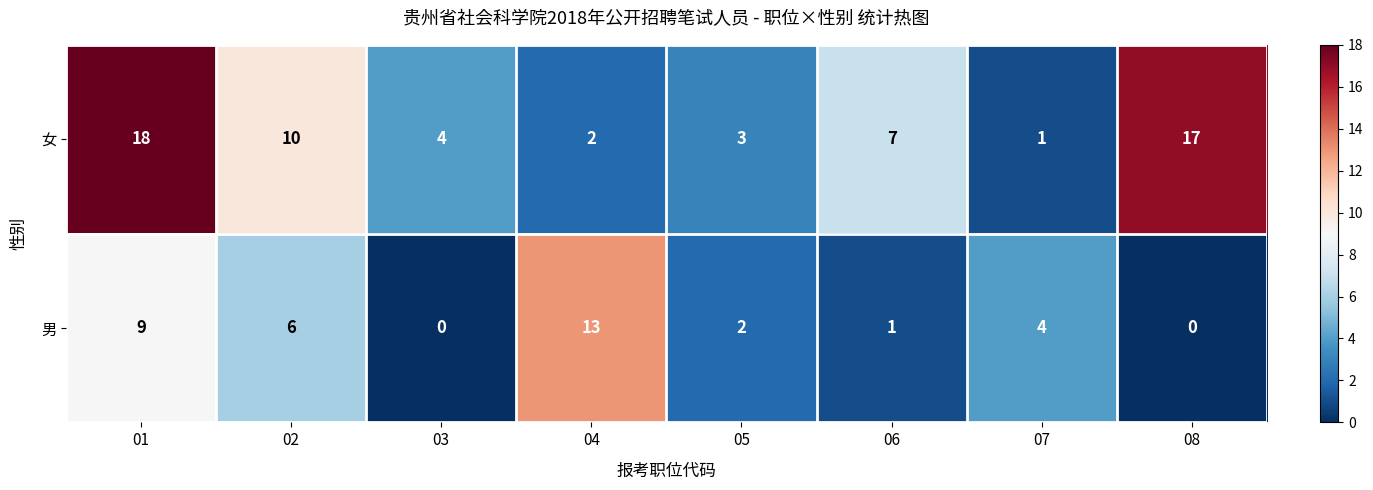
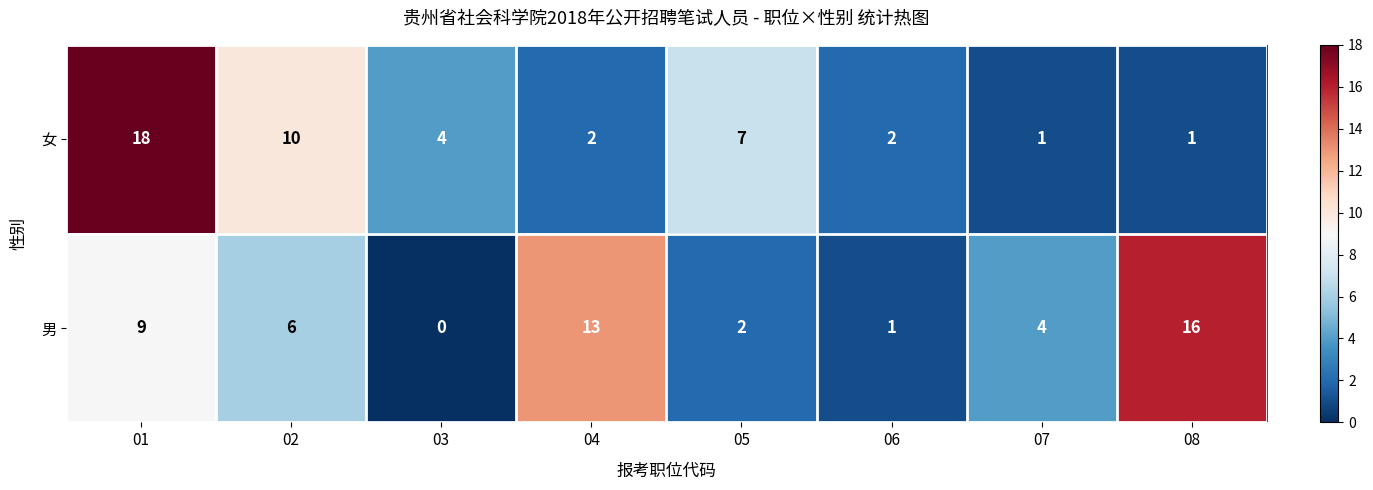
女, 05: 3 -> 7
女, 06: 7 -> 2
女, 08: 17 -> 1
男, 08: 0 -> 16
